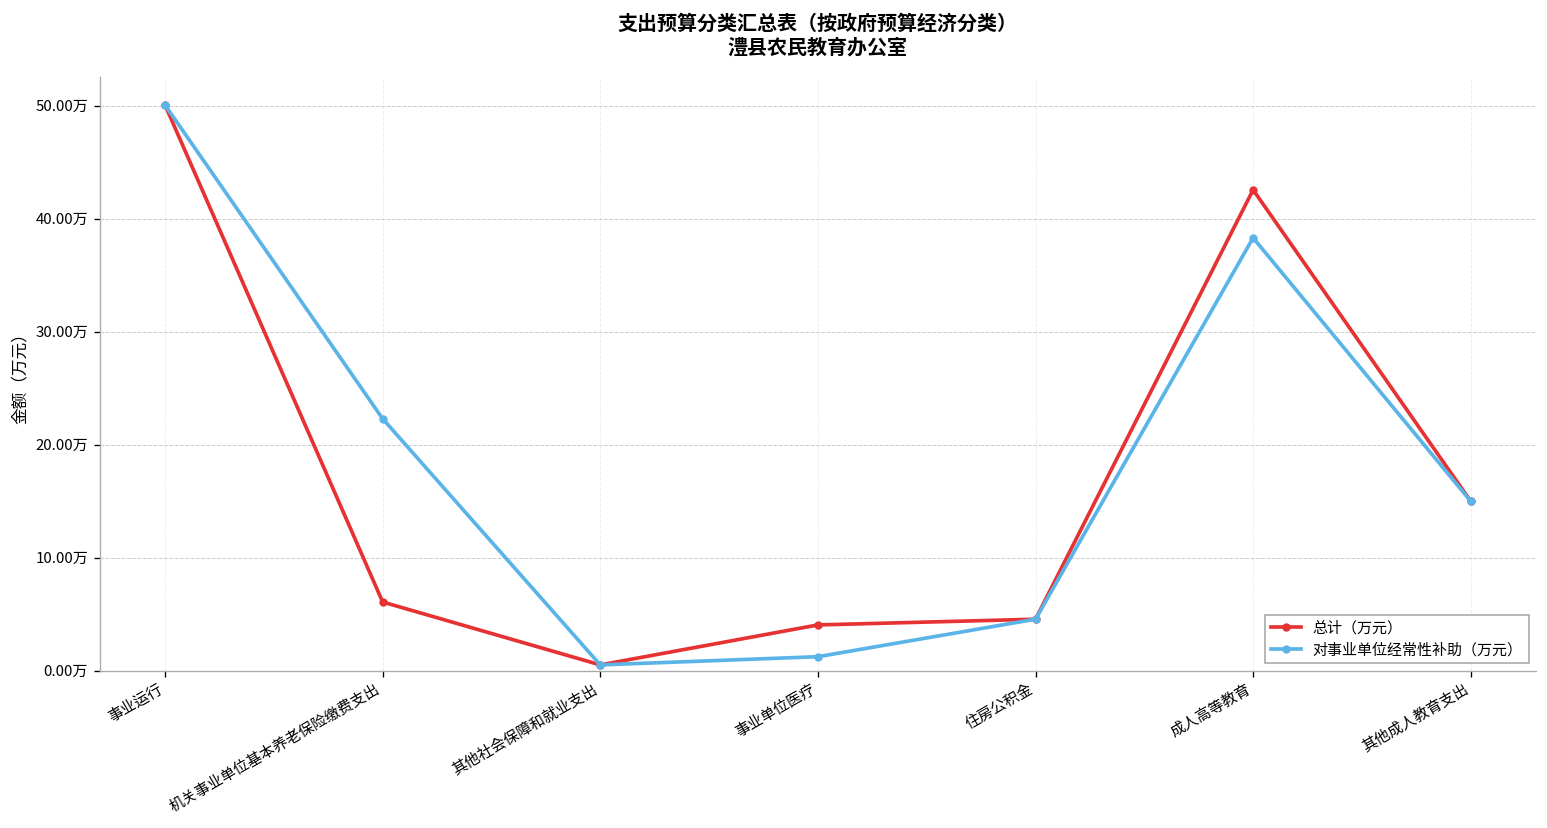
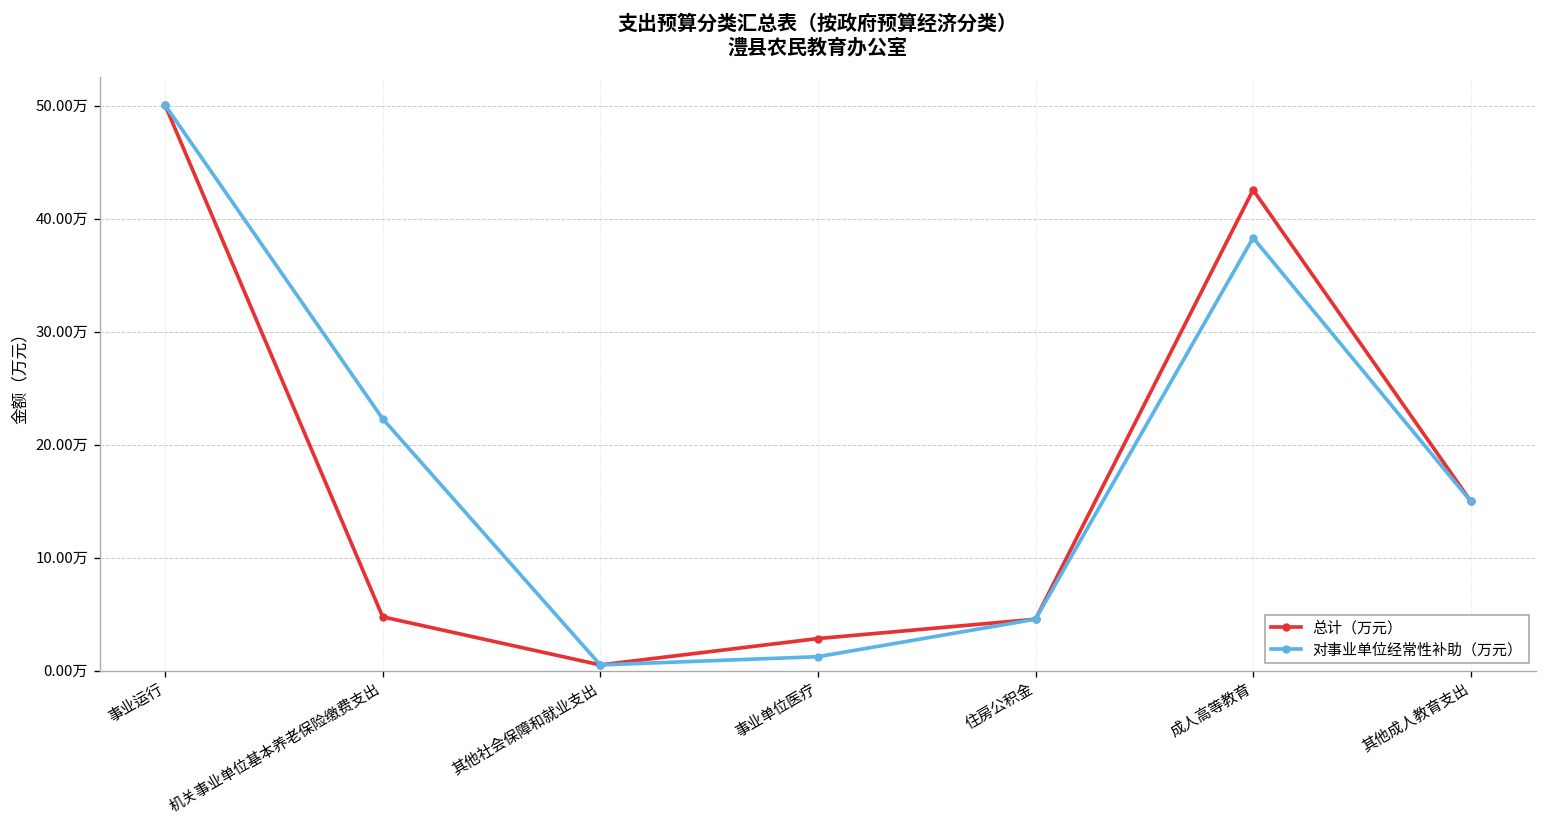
总计（万元）, 机关事业单位基本养老保险缴费支出: 6万 -> 5万
总计（万元）, 事业单位医疗: 4万 -> 3万
